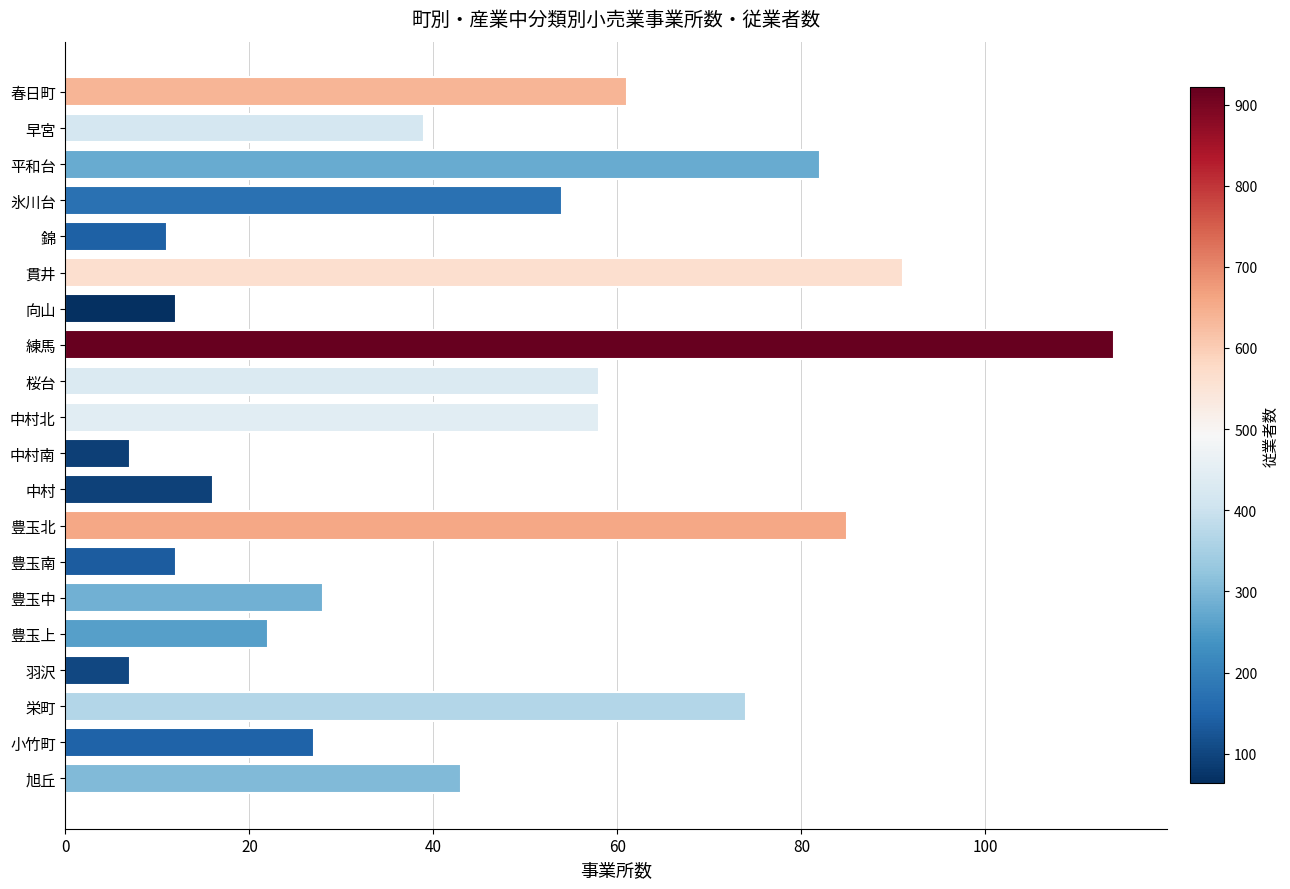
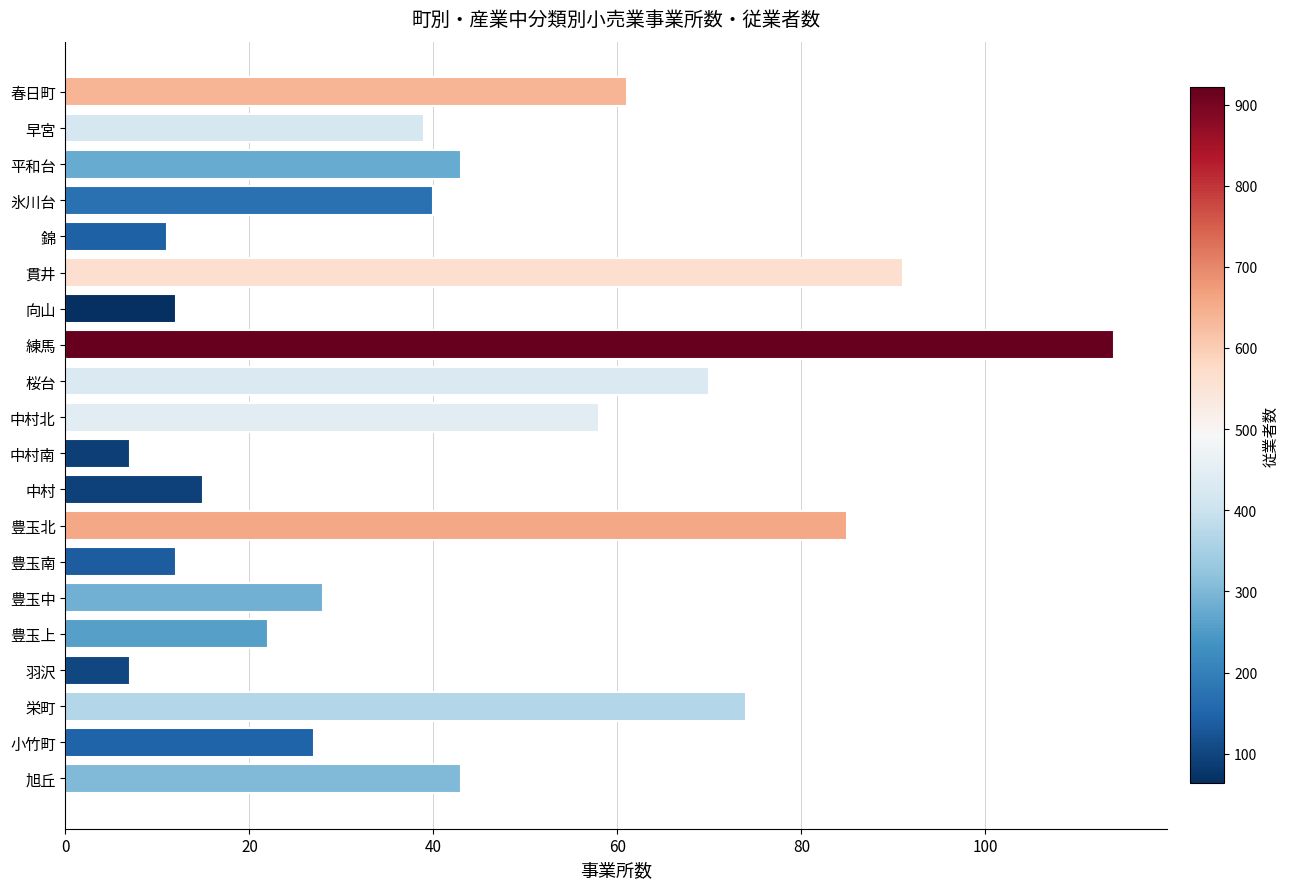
平和台: 82 -> 43
氷川台: 54 -> 40
桜台: 58 -> 70
中村: 16 -> 15
